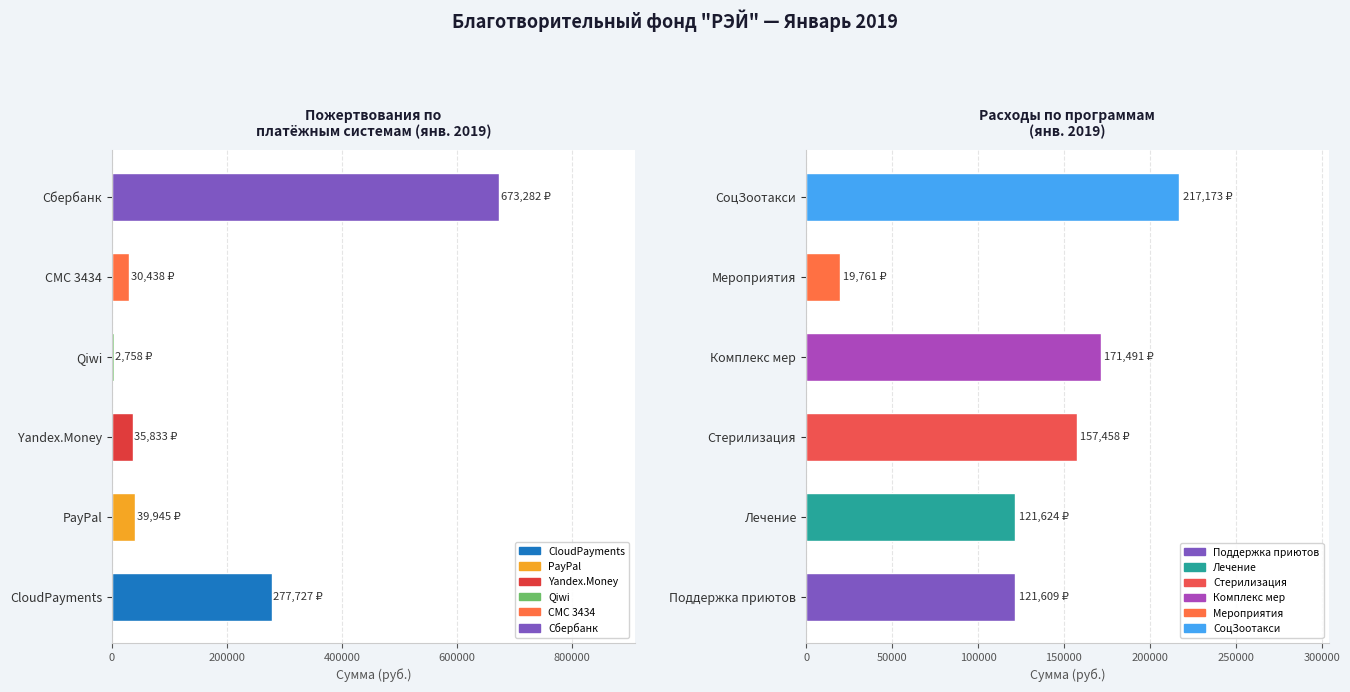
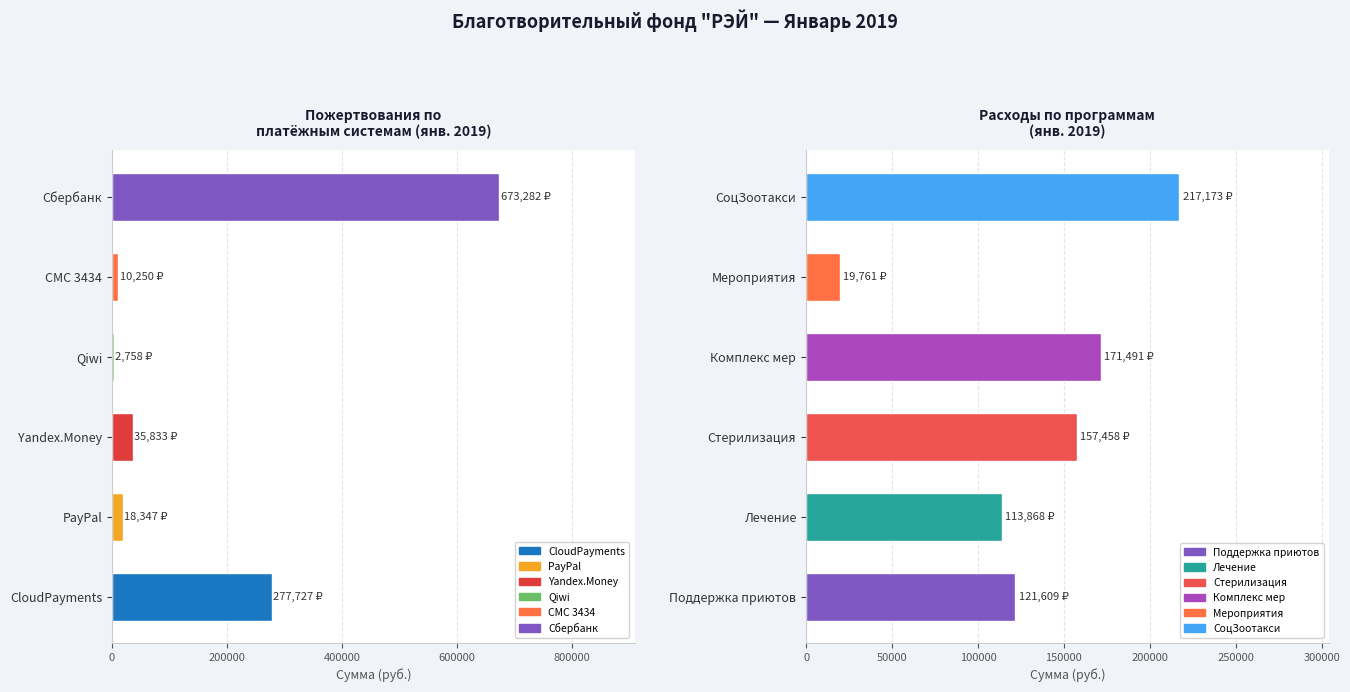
Пожертвования по платёжным системам (янв. 2019), СМС 3434: 30,438 -> 10,250
Пожертвования по платёжным системам (янв. 2019), PayPal: 39,945 -> 18,347
Расходы по программам (янв. 2019), Лечение: 121,624 -> 113,868
